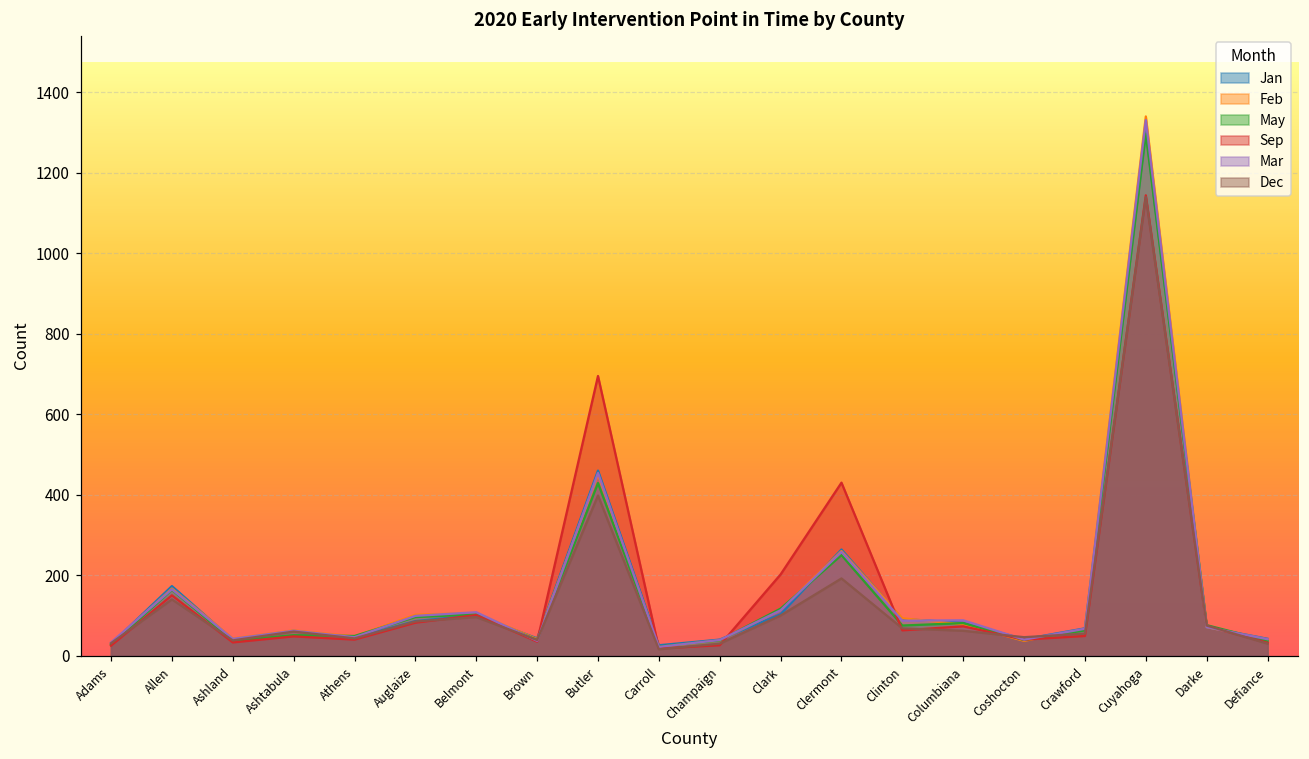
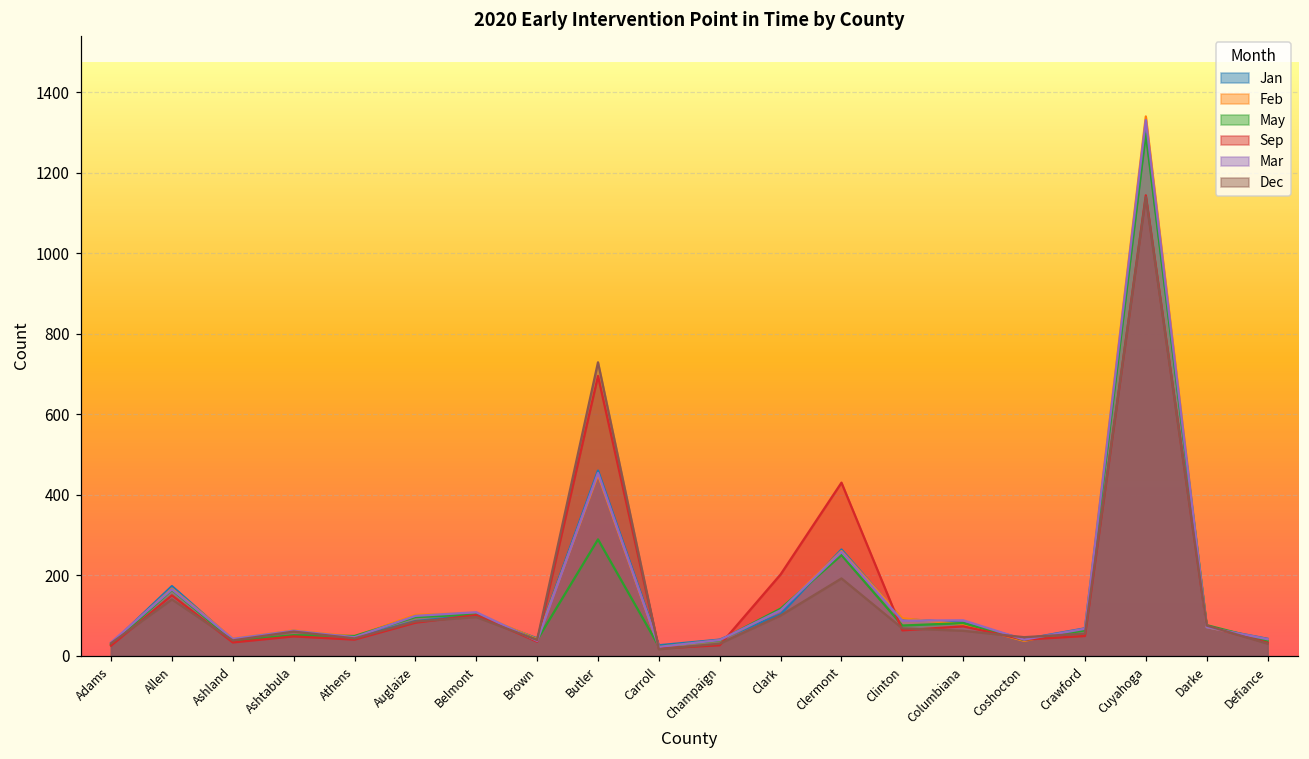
May, Butler: 430 -> 290
Dec, Butler: 400 -> 730
